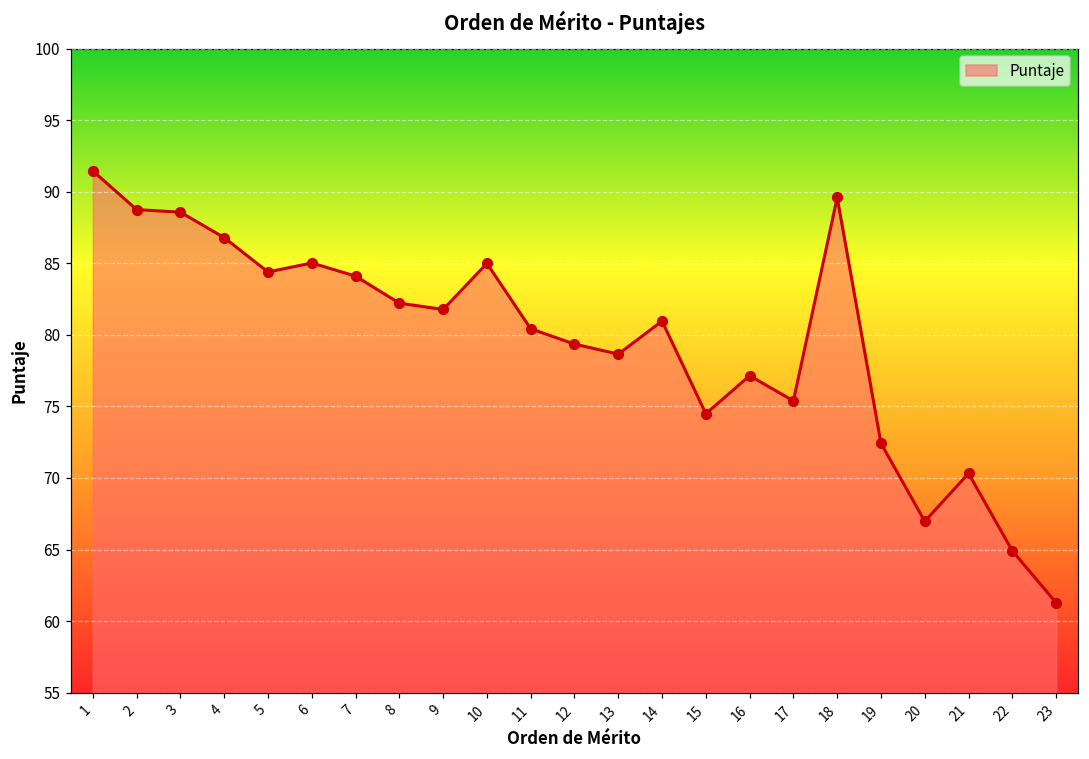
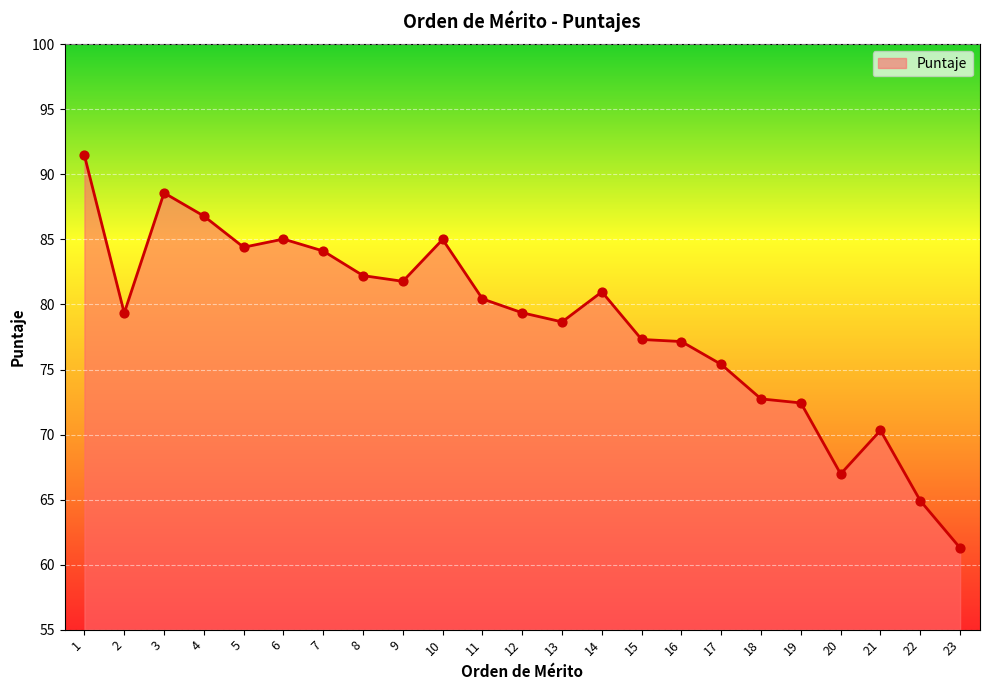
2: 88.8 -> 79.3
15: 74.5 -> 77.3
18: 89.6 -> 72.7
